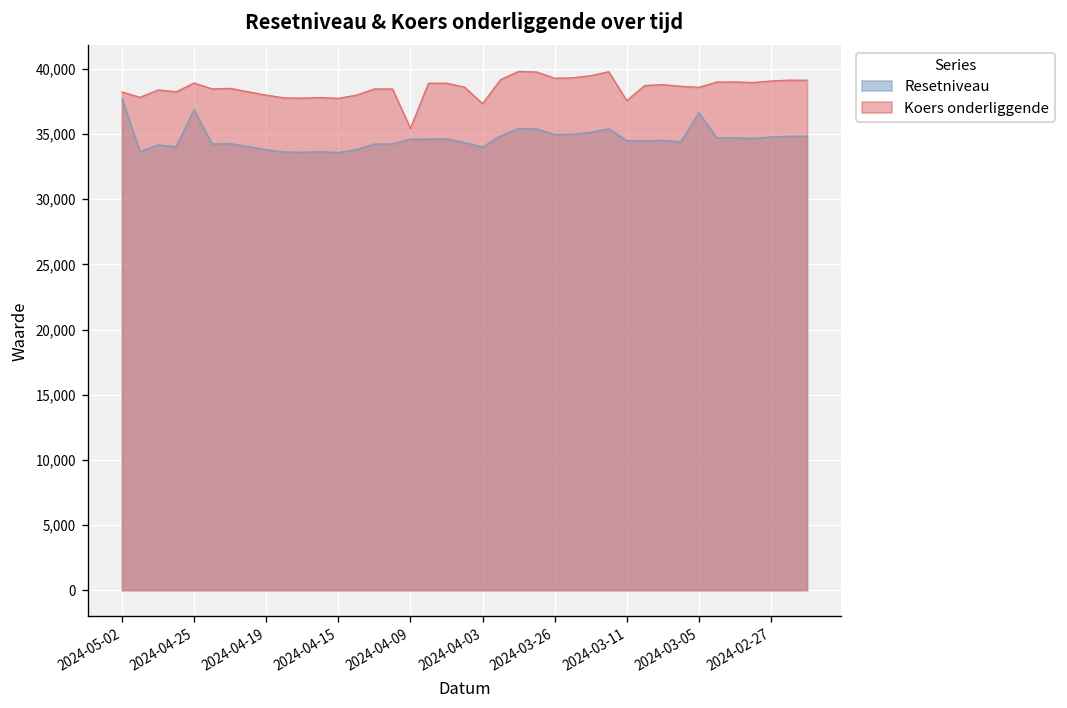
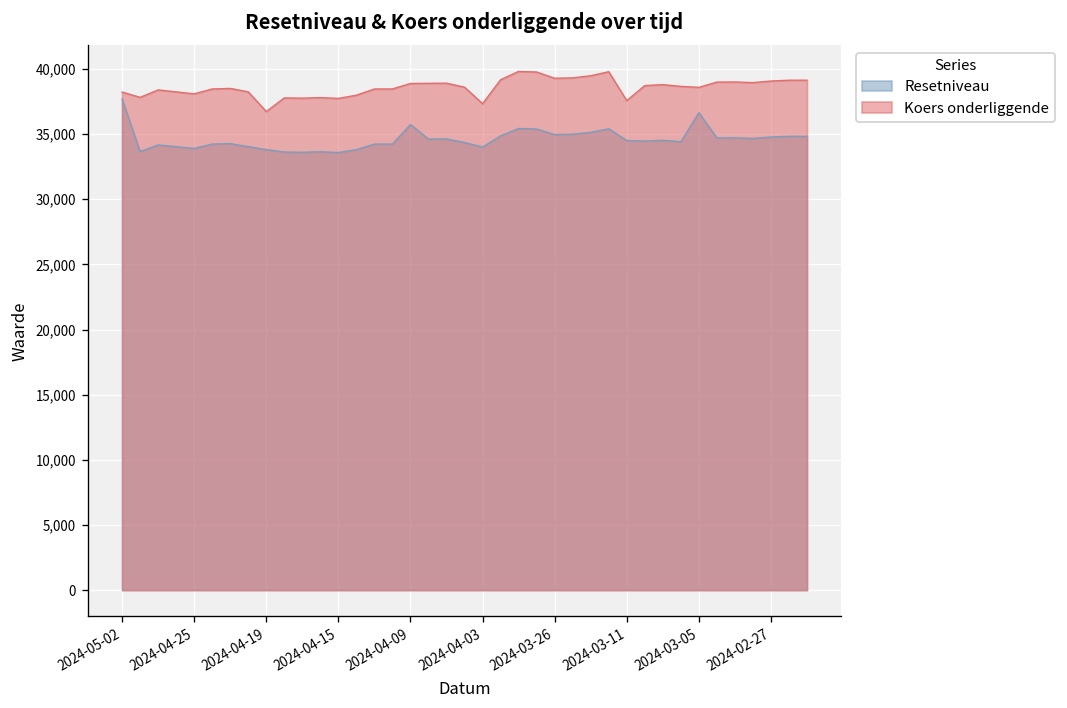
Resetniveau, 2024-04-25: 36,900 -> 33,900
Koers onderliggende, 2024-04-25: 38,900 -> 38,100
Koers onderliggende, 2024-04-19: 38,000 -> 36,700
Resetniveau, 2024-04-09: 34,600 -> 35,700
Koers onderliggende, 2024-04-09: 35,400 -> 38,900
